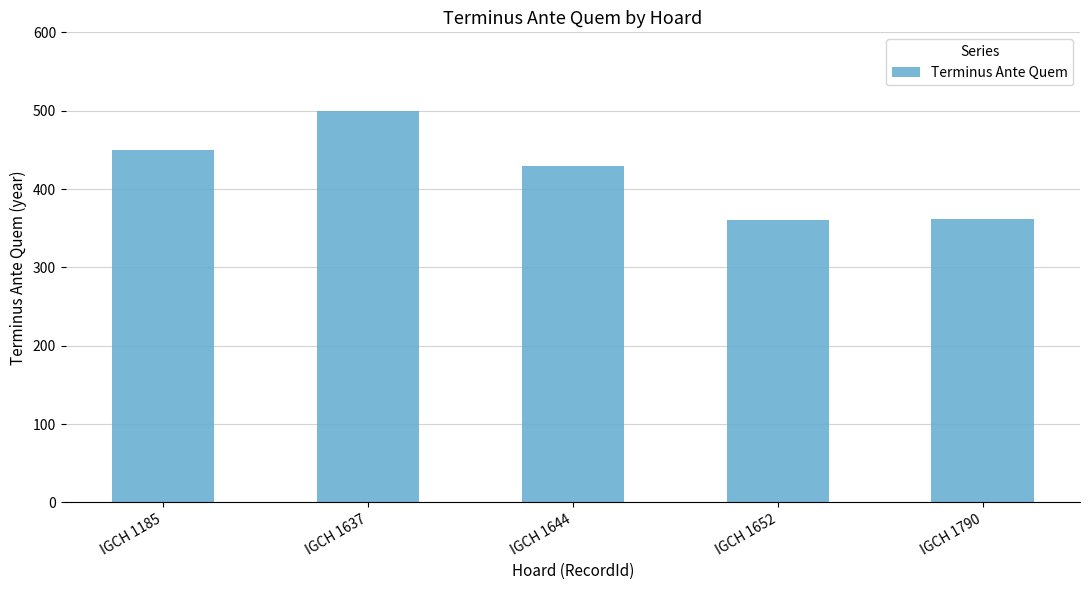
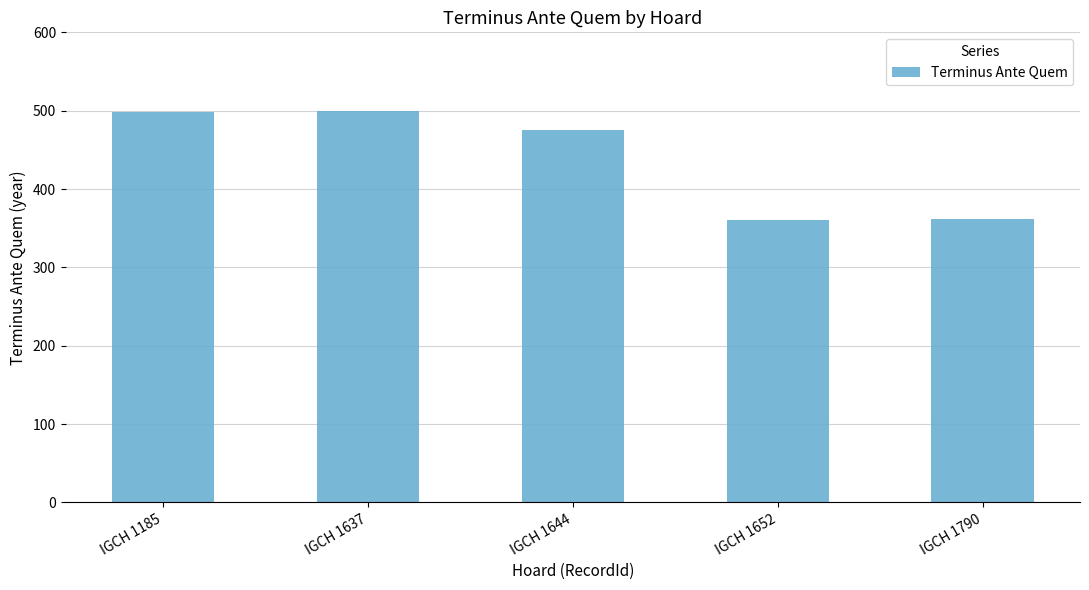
IGCH 1185: 450 -> 500
IGCH 1644: 430 -> 480
